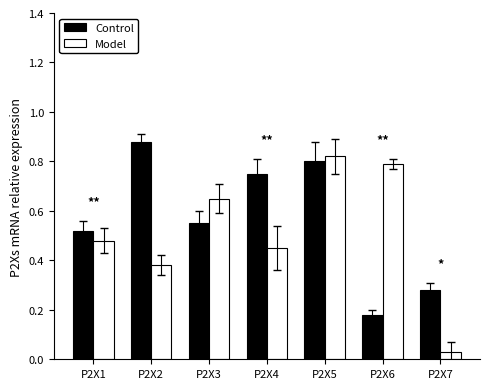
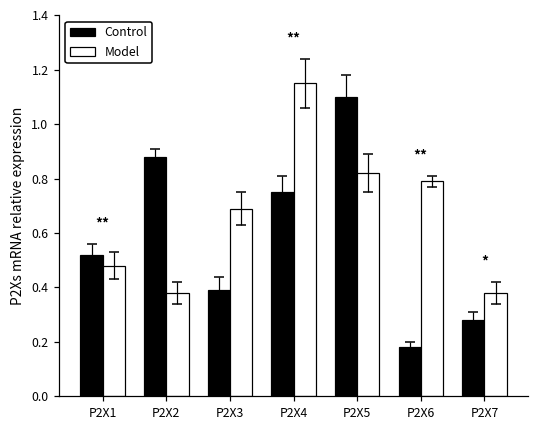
Control, P2X3: 0.55 -> 0.39
Model, P2X3: 0.65 -> 0.69
Model, P2X4: 0.45 -> 1.15
Control, P2X5: 0.8 -> 1.1
Model, P2X7: 0.03 -> 0.38
